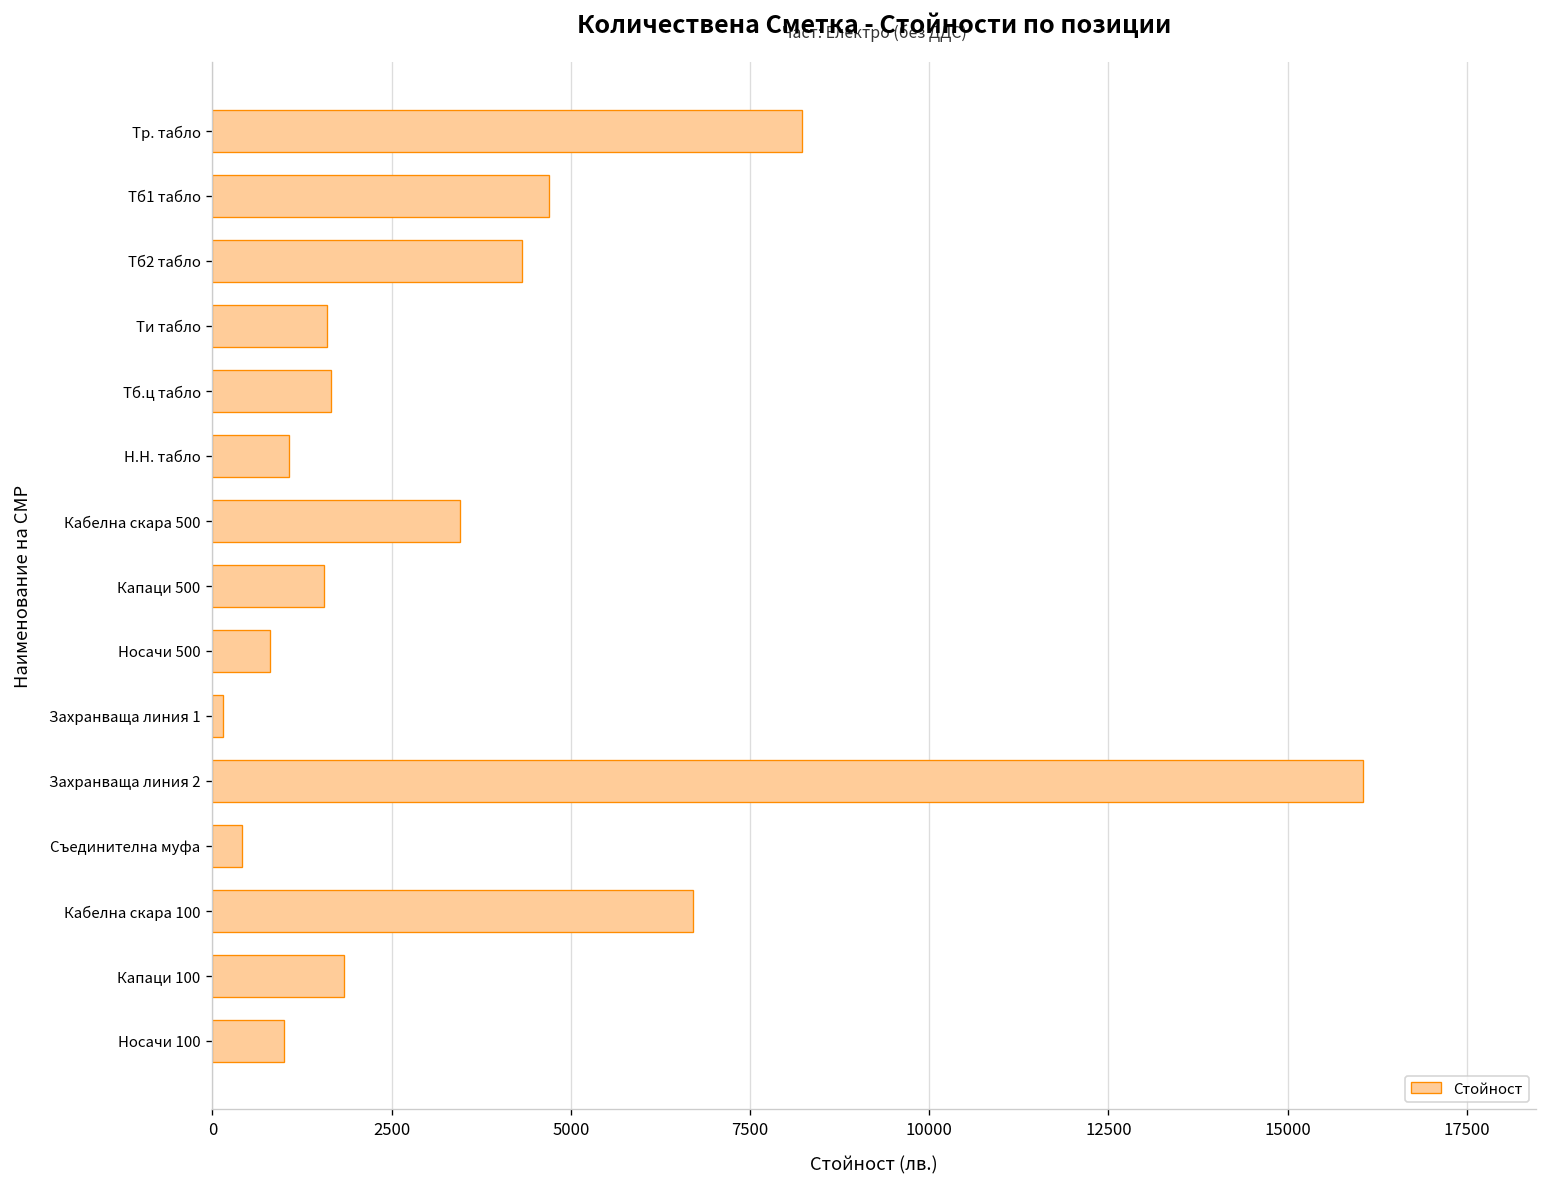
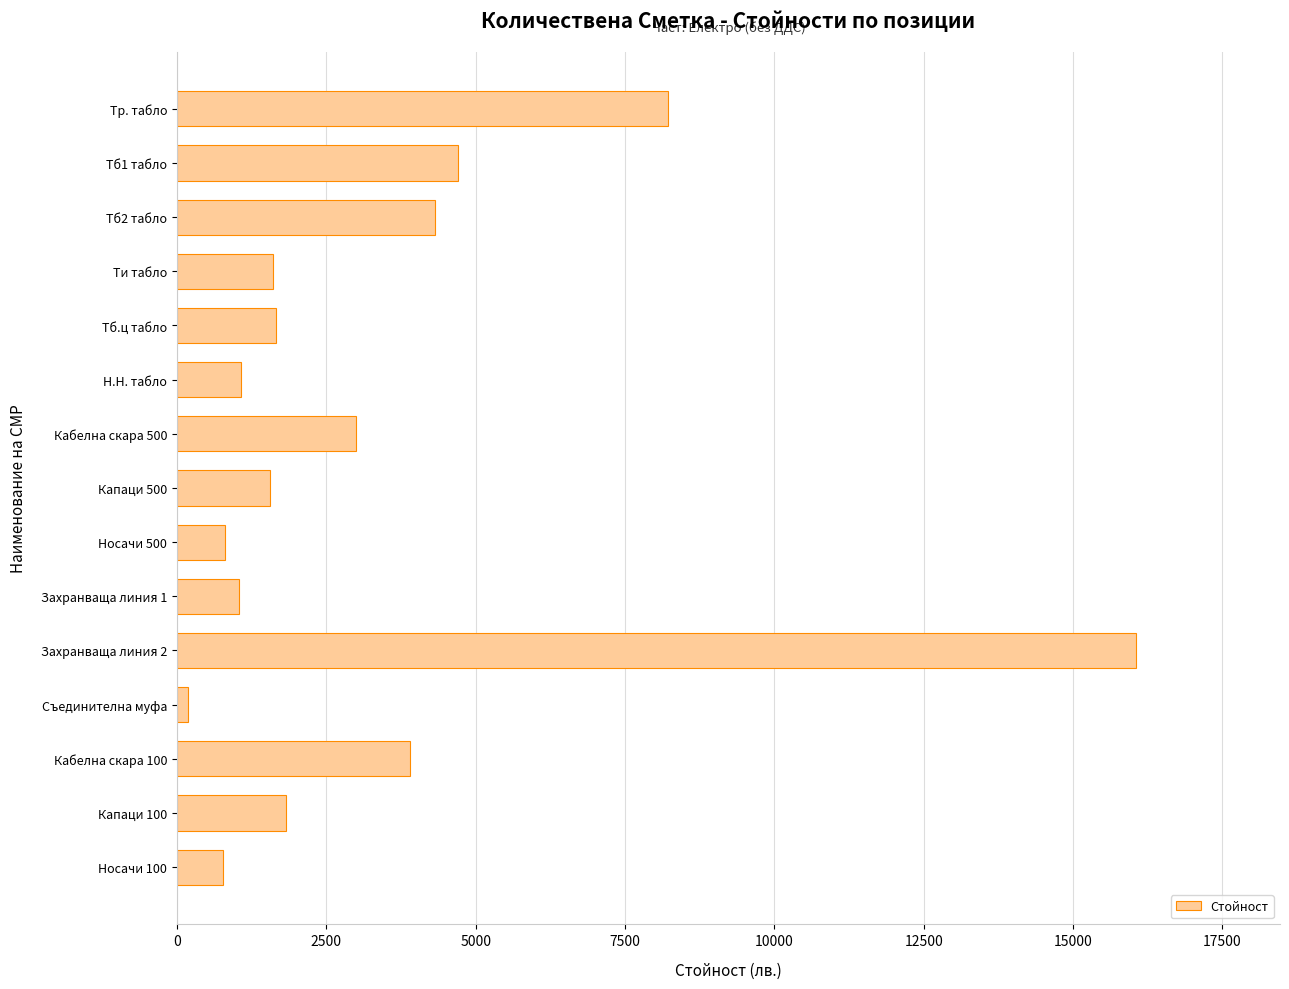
Кабелна скара 500: 3500 -> 3000
Захранваща линия 1: 100 -> 1000
Съединителна муфа: 400 -> 200
Кабелна скара 100: 6700 -> 3900
Носачи 100: 1000 -> 800
